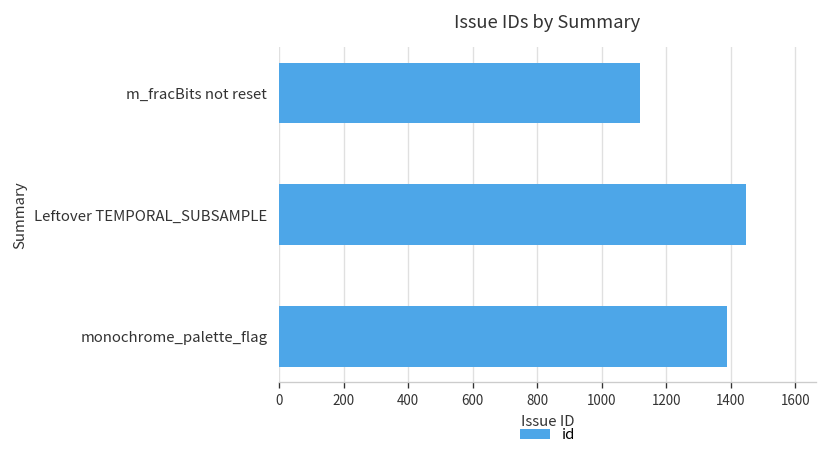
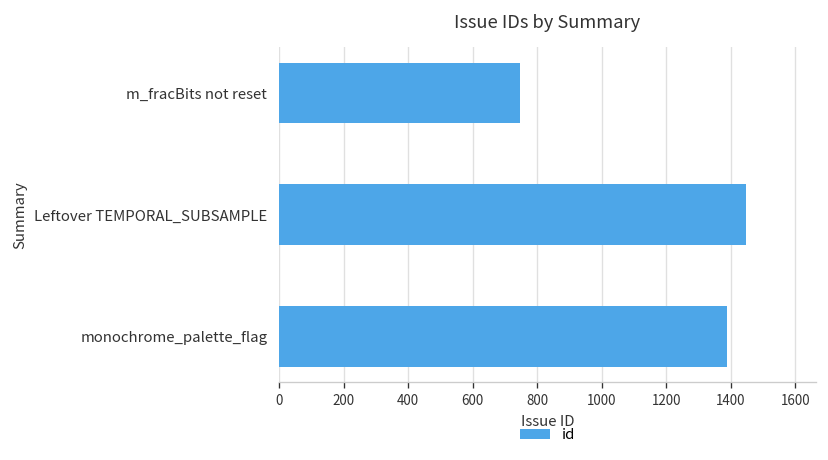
m_fracBits not reset: 1120 -> 750
